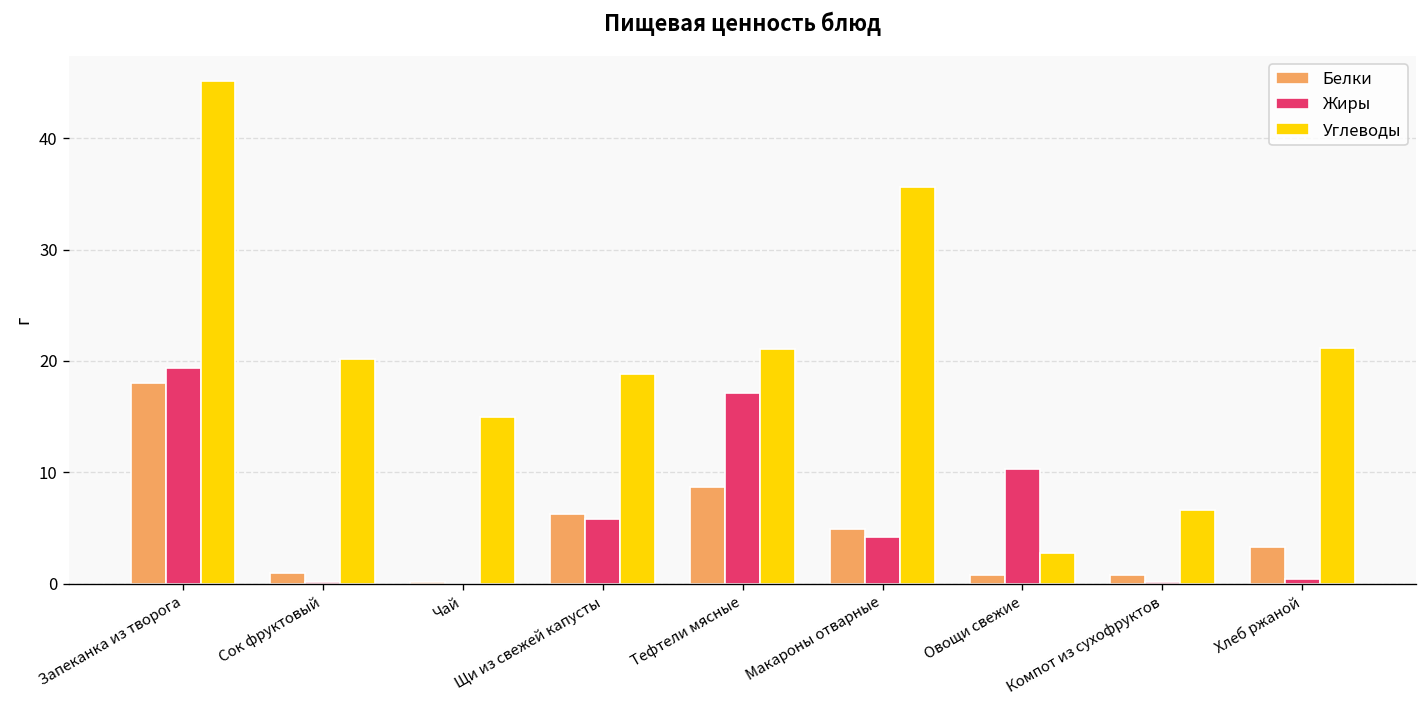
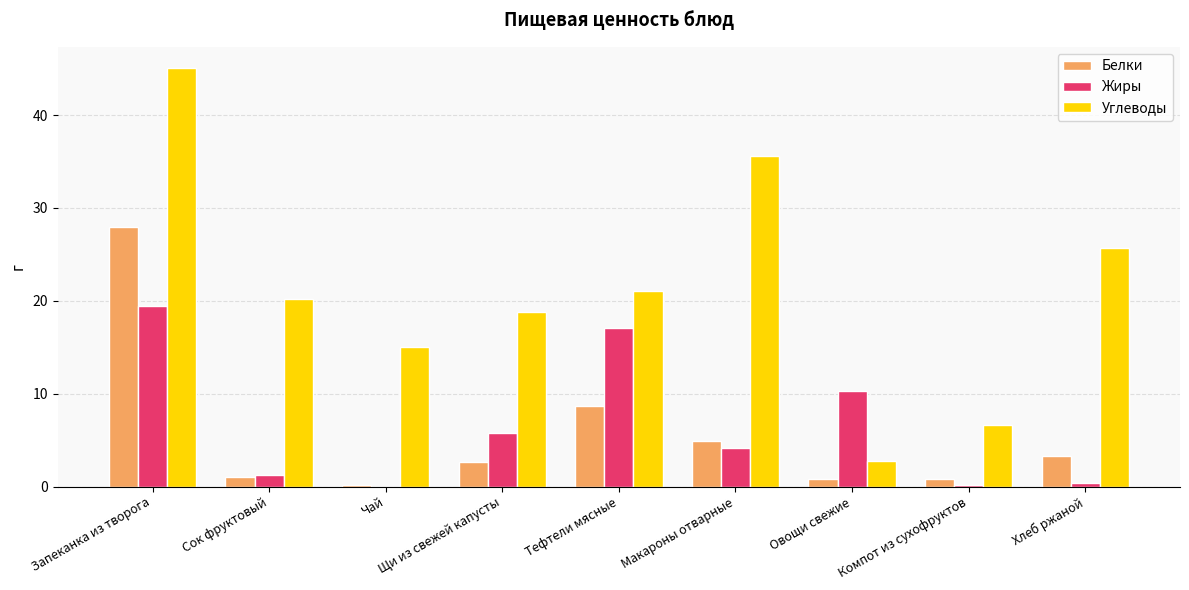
Белки, Запеканка из творога: 18 -> 28
Жиры, Сок фруктовый: 0 -> 1
Белки, Щи из свежей капусты: 6 -> 3
Углеводы, Хлеб ржаной: 21 -> 26
